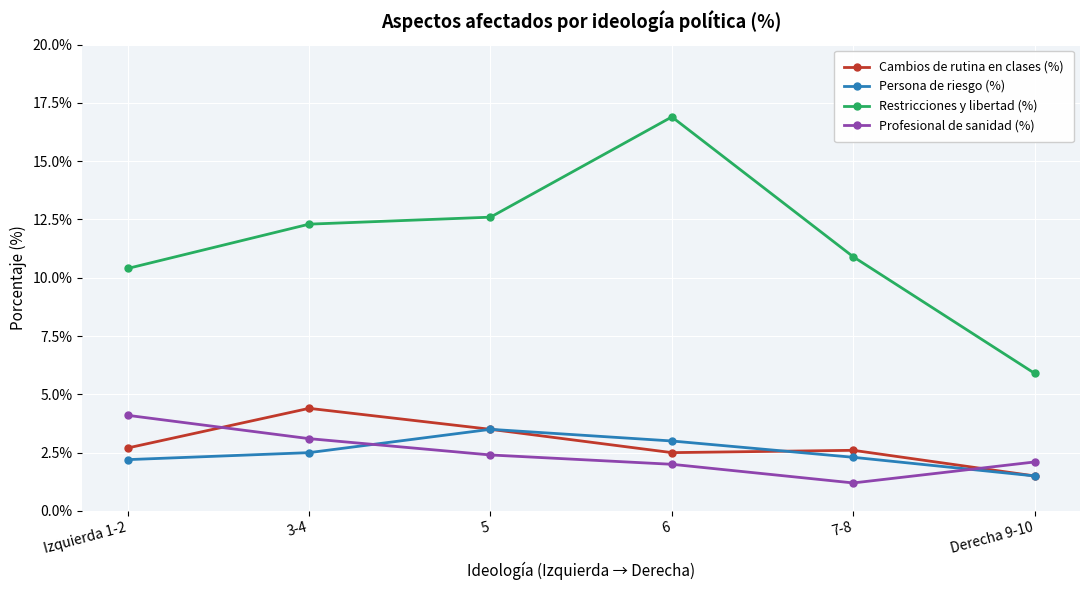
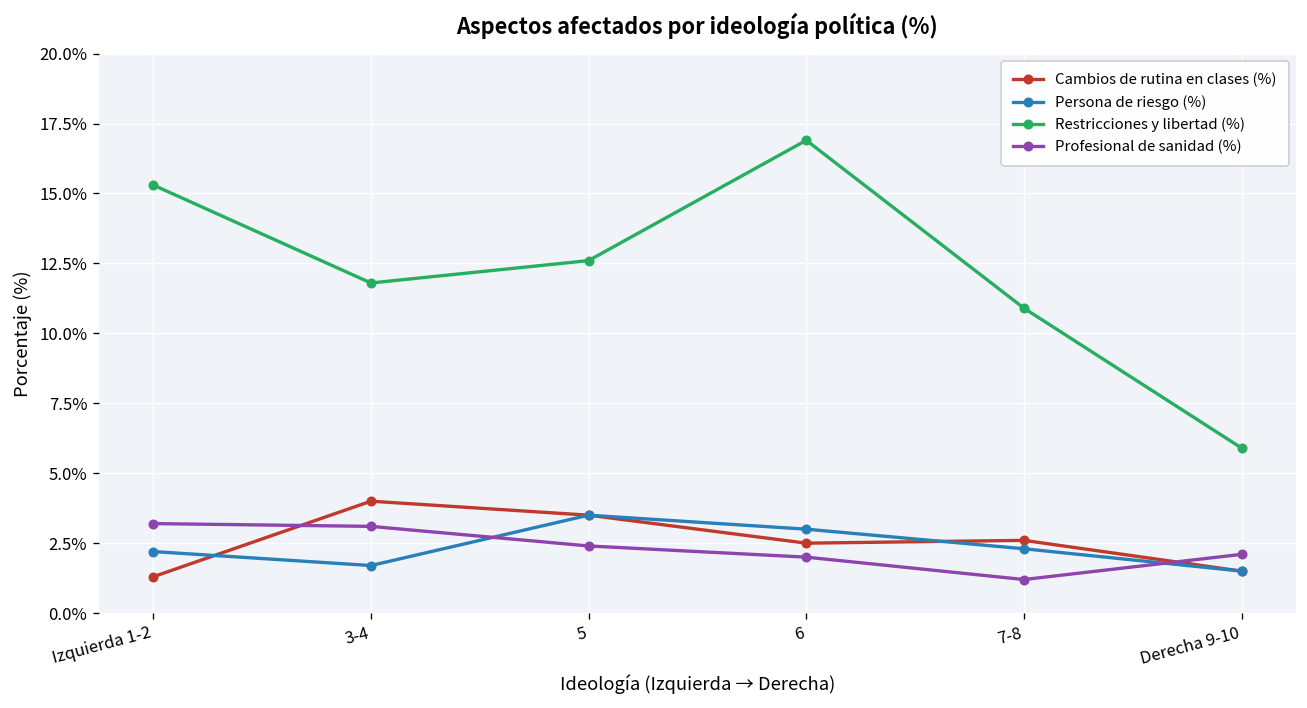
Cambios de rutina en clases (%), Izquierda 1-2: 2.7% -> 1.3%
Restricciones y libertad (%), Izquierda 1-2: 10.4% -> 15.3%
Profesional de sanidad (%), Izquierda 1-2: 4.1% -> 3.2%
Cambios de rutina en clases (%), 3-4: 4.4% -> 4.0%
Persona de riesgo (%), 3-4: 2.5% -> 1.7%
Restricciones y libertad (%), 3-4: 12.3% -> 11.8%
